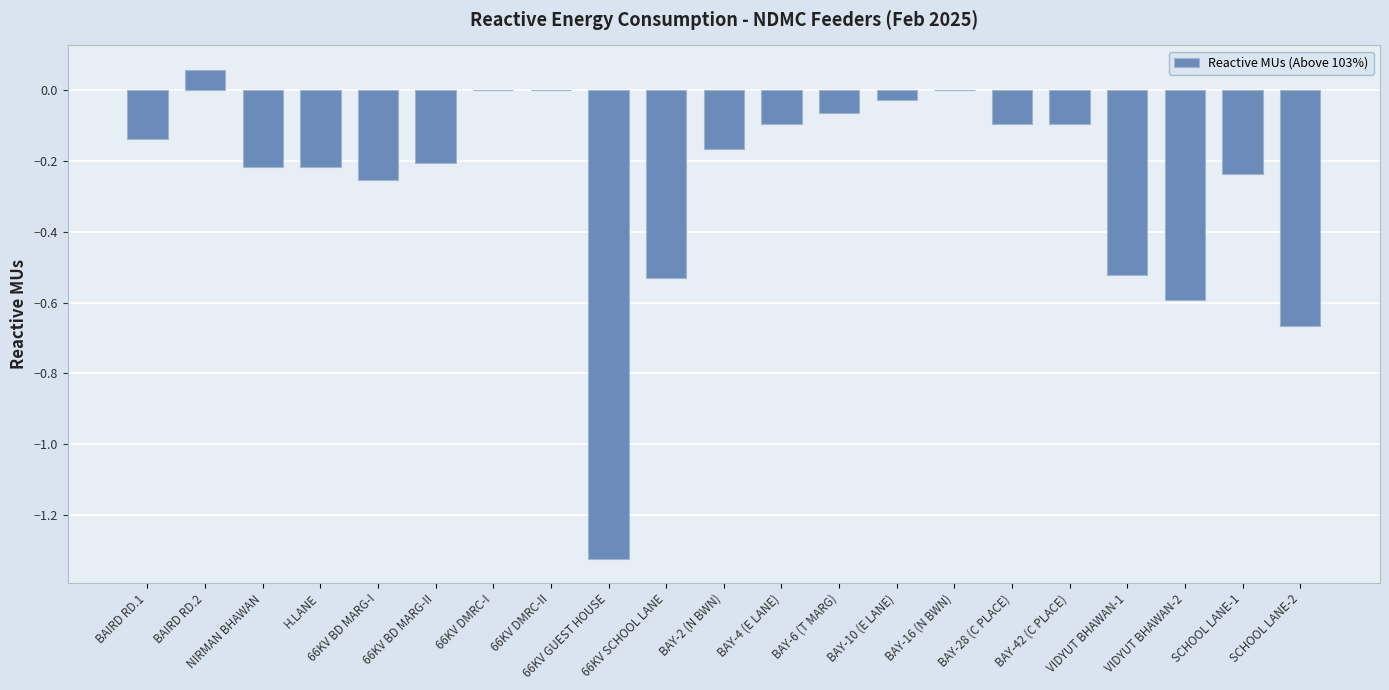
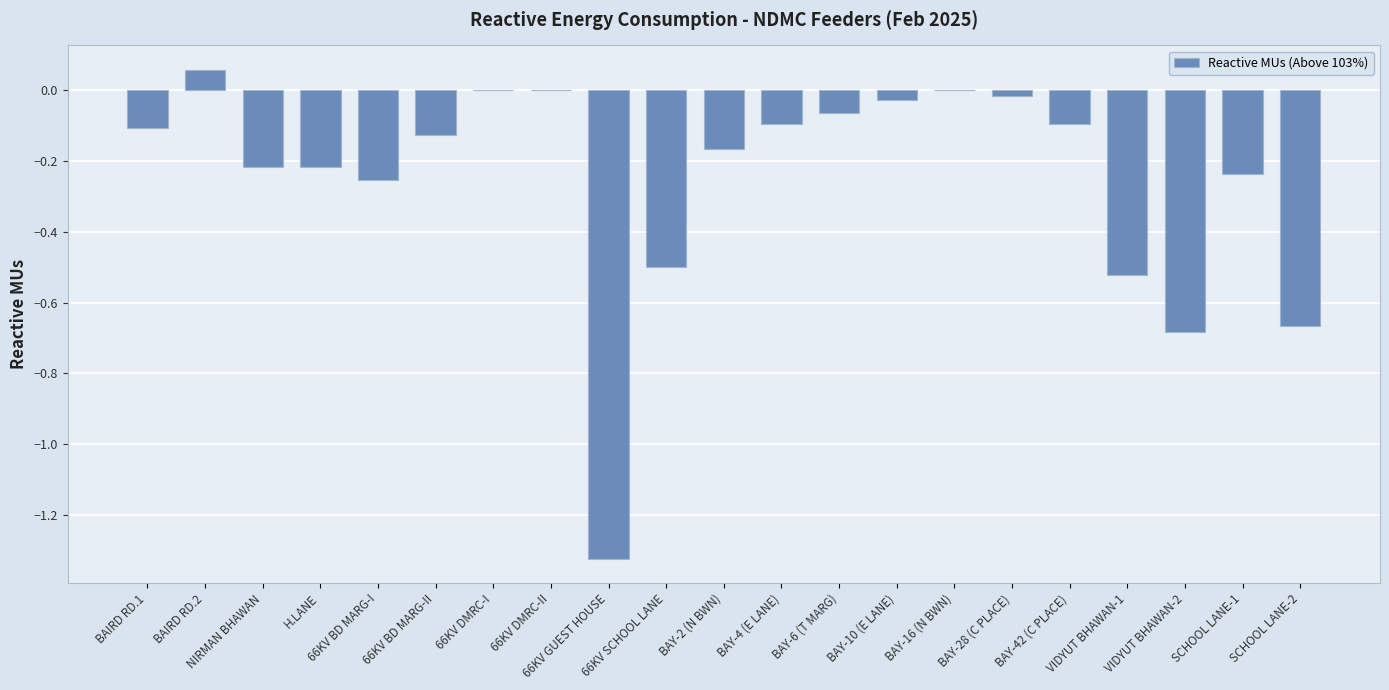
BAIRD RD.1: -0.14 -> -0.11
66KV BD MARG-II: -0.21 -> -0.13
66KV SCHOOL LANE: -0.53 -> -0.50
BAY-28 (C PLACE): -0.10 -> -0.02
VIDYUT BHAWAN-2: -0.59 -> -0.68
